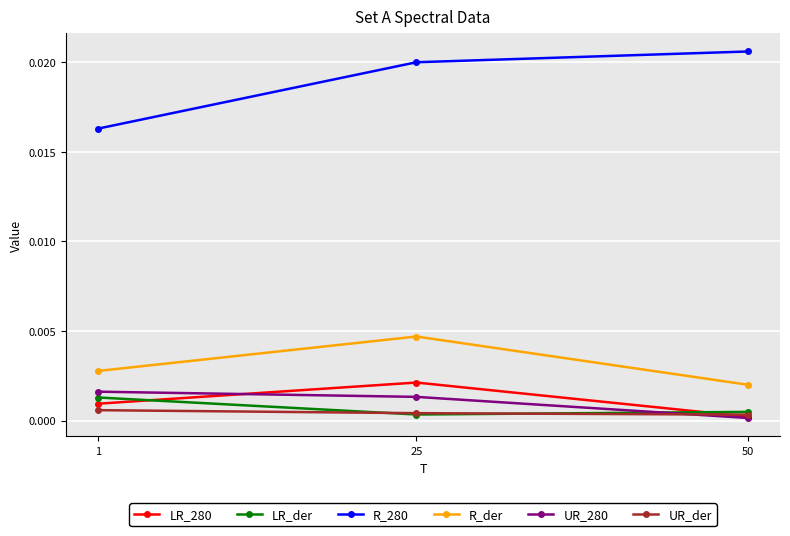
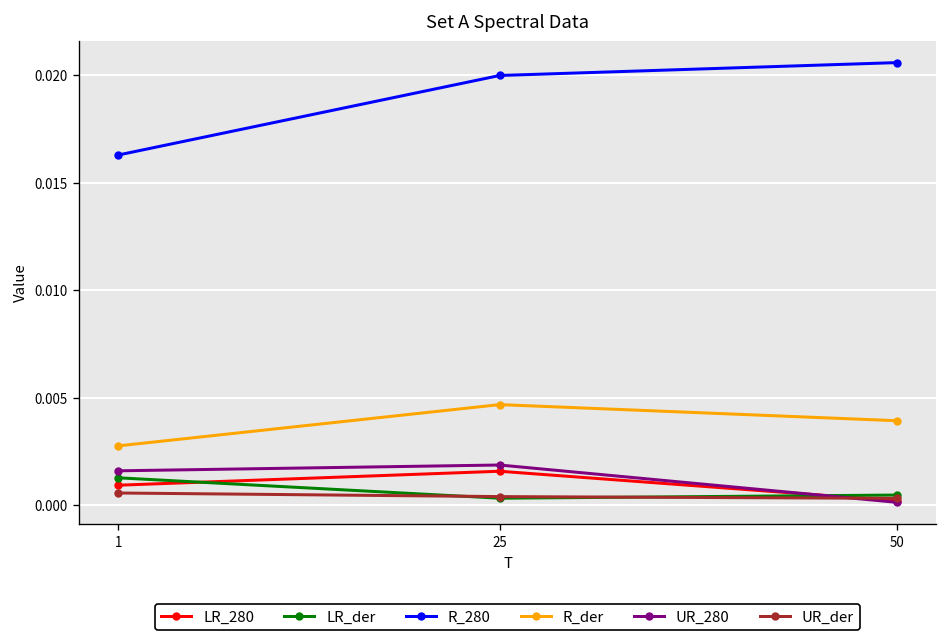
LR_280, 25: 0.0021 -> 0.0016
UR_280, 25: 0.0013 -> 0.0019
R_der, 50: 0.0020 -> 0.0039
